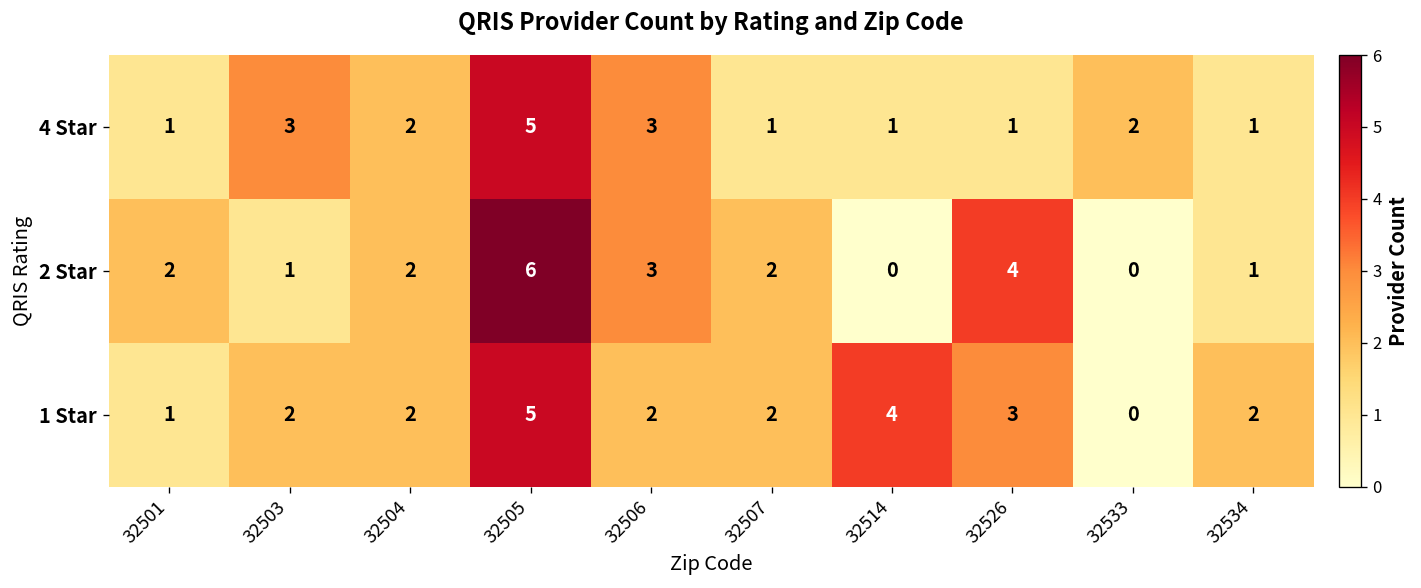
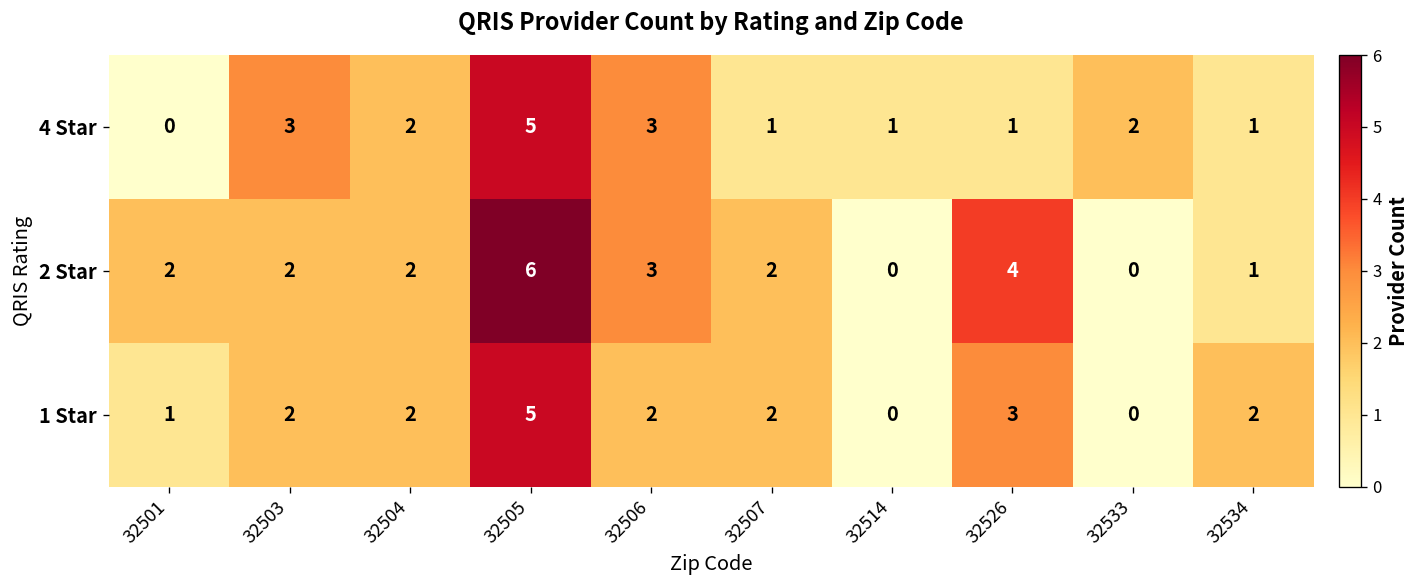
4 Star, 32501: 1 -> 0
2 Star, 32503: 1 -> 2
1 Star, 32514: 4 -> 0
